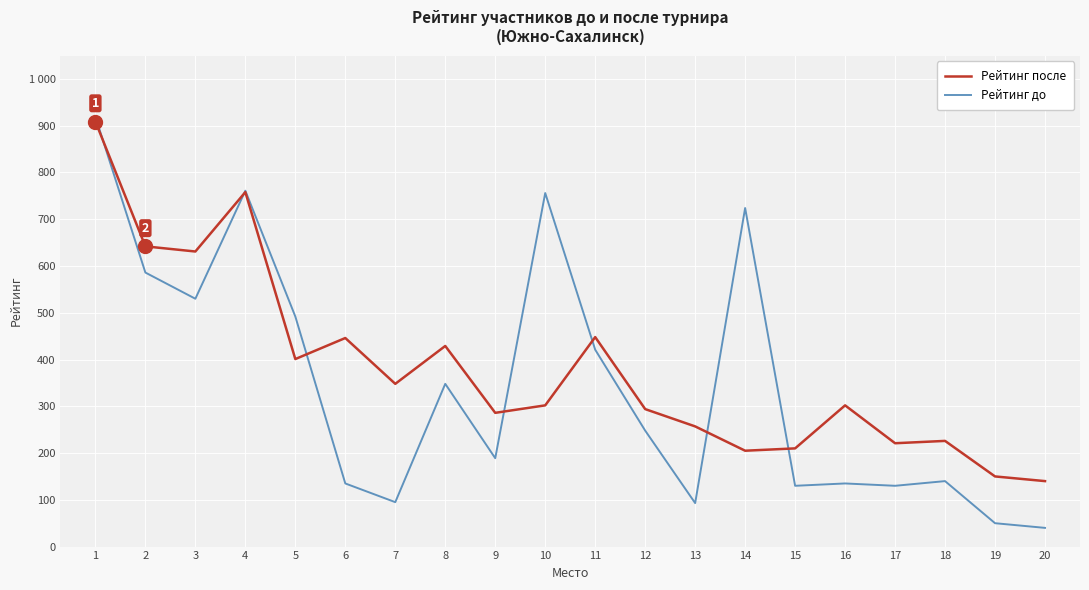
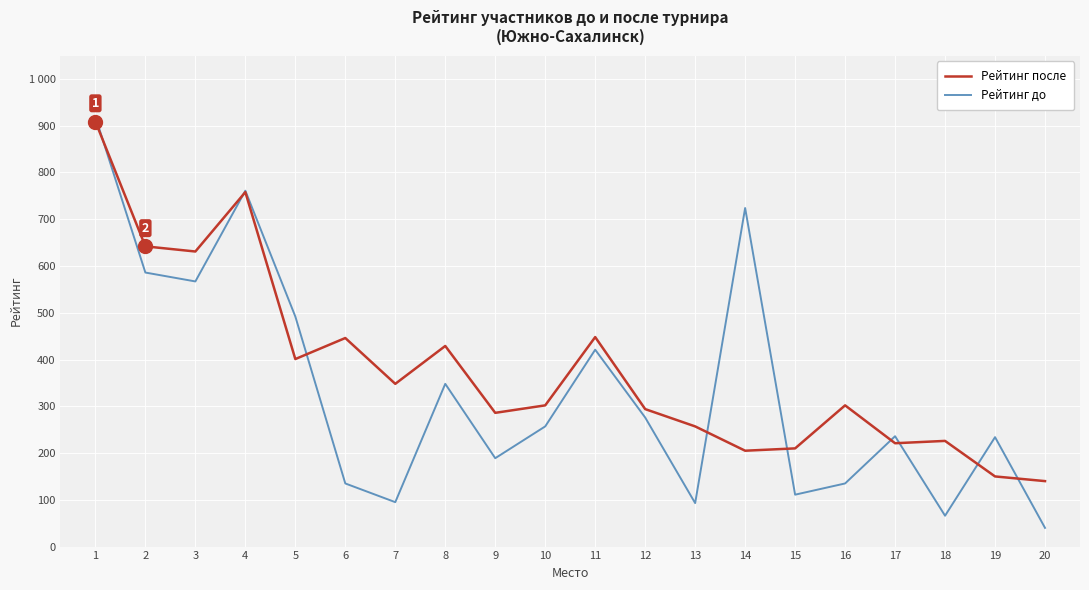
Рейтинг до, 3: 530 -> 570
Рейтинг до, 10: 760 -> 260
Рейтинг до, 12: 250 -> 280
Рейтинг до, 15: 130 -> 110
Рейтинг до, 17: 130 -> 240
Рейтинг до, 18: 140 -> 70
Рейтинг до, 19: 50 -> 230
